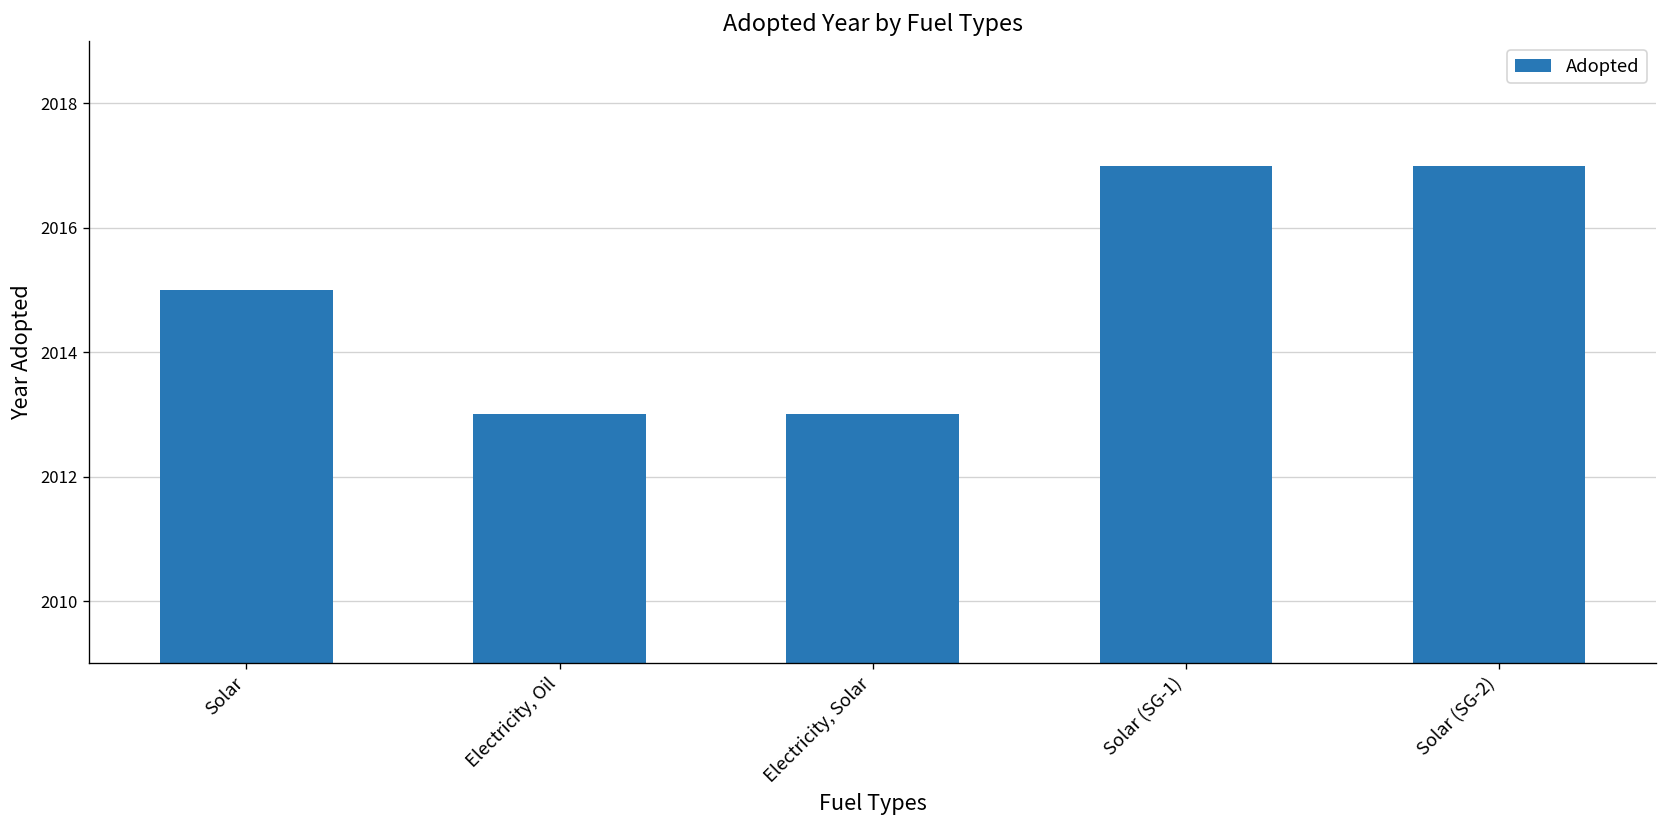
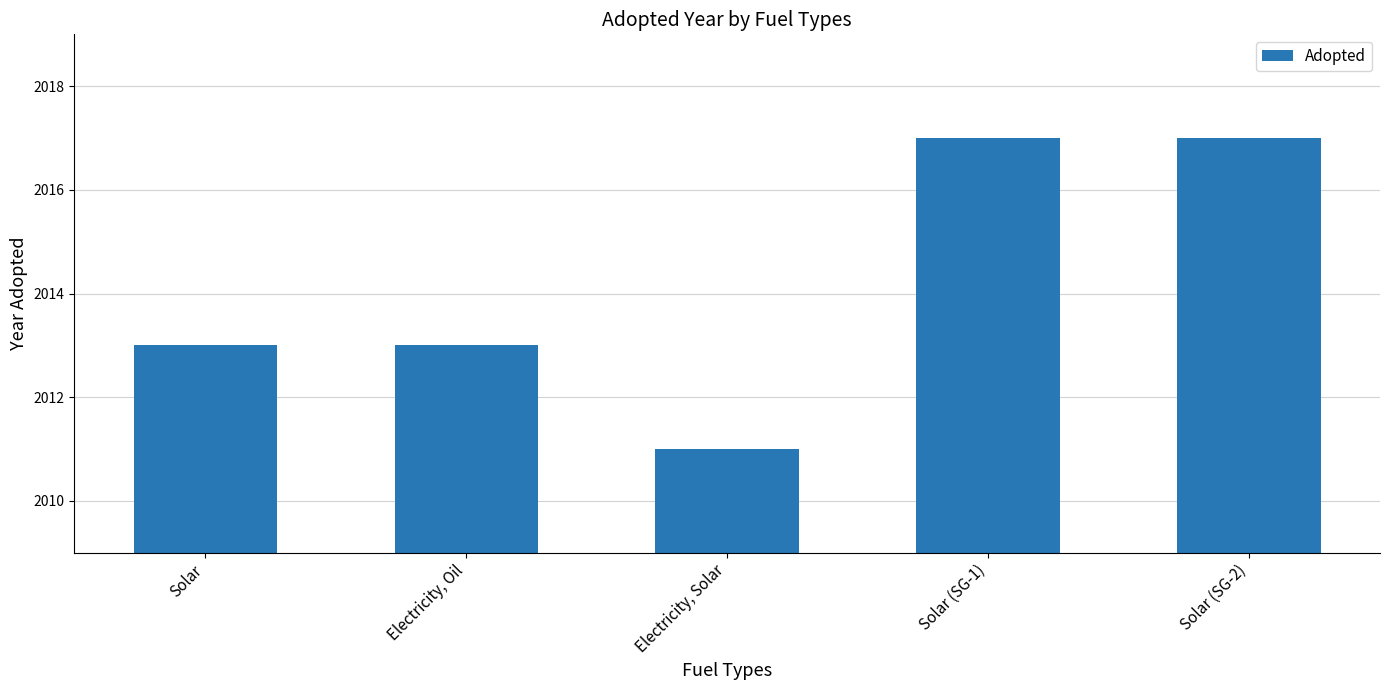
Solar: 2015 -> 2013
Electricity, Solar: 2013 -> 2011
